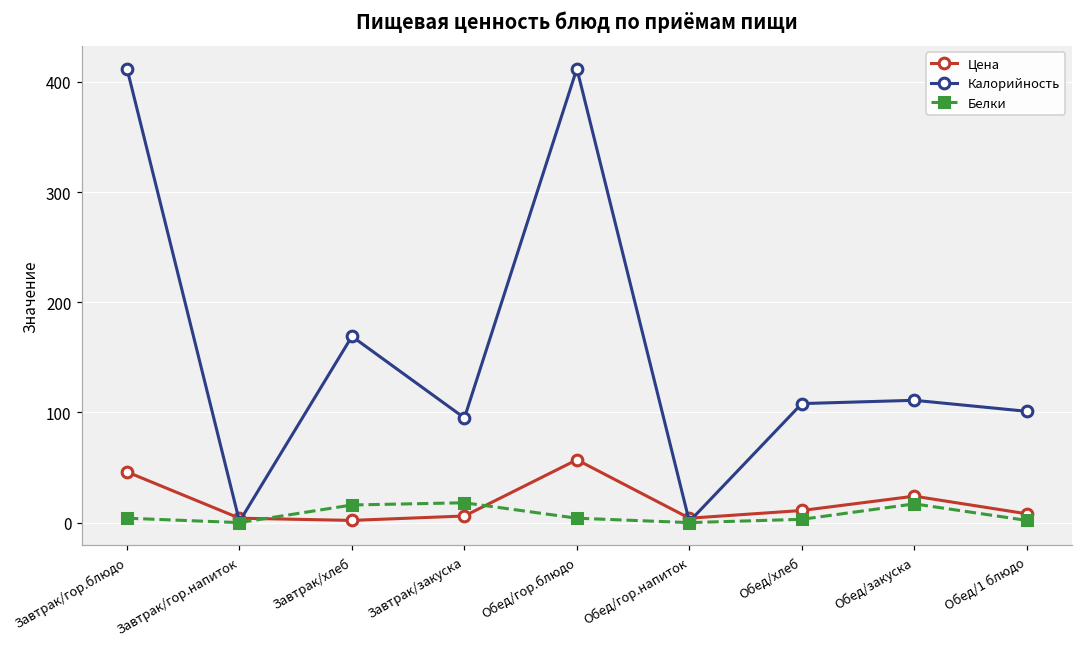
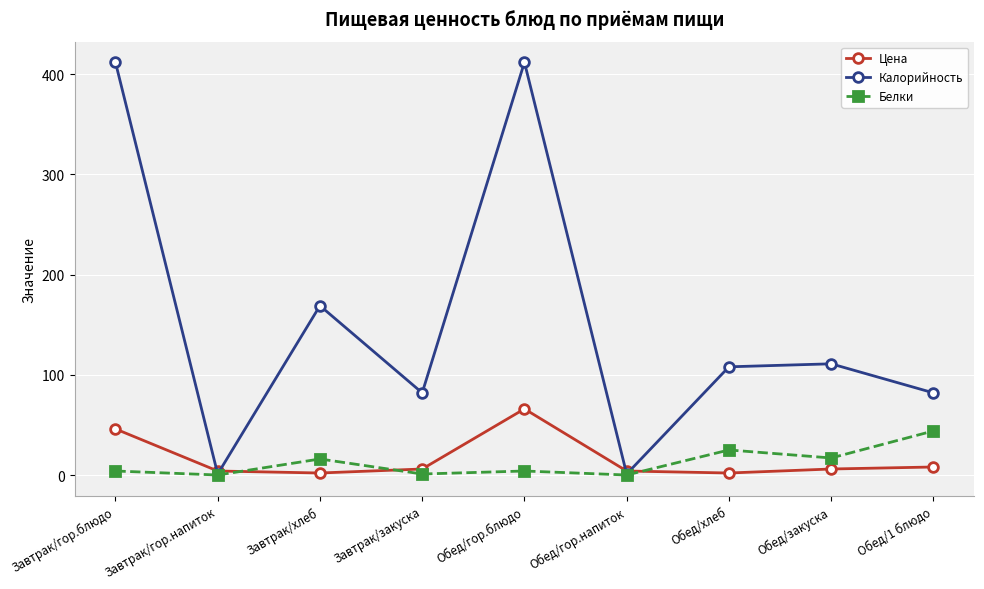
Калорийность, Завтрак/закуска: 95 -> 82
Белки, Завтрак/закуска: 18 -> 1
Цена, Обед/гор.блюдо: 57 -> 66
Цена, Обед/хлеб: 11 -> 2
Белки, Обед/хлеб: 3 -> 25
Цена, Обед/закуска: 24 -> 6
Калорийность, Обед/1 блюдо: 101 -> 82
Белки, Обед/1 блюдо: 2 -> 44
